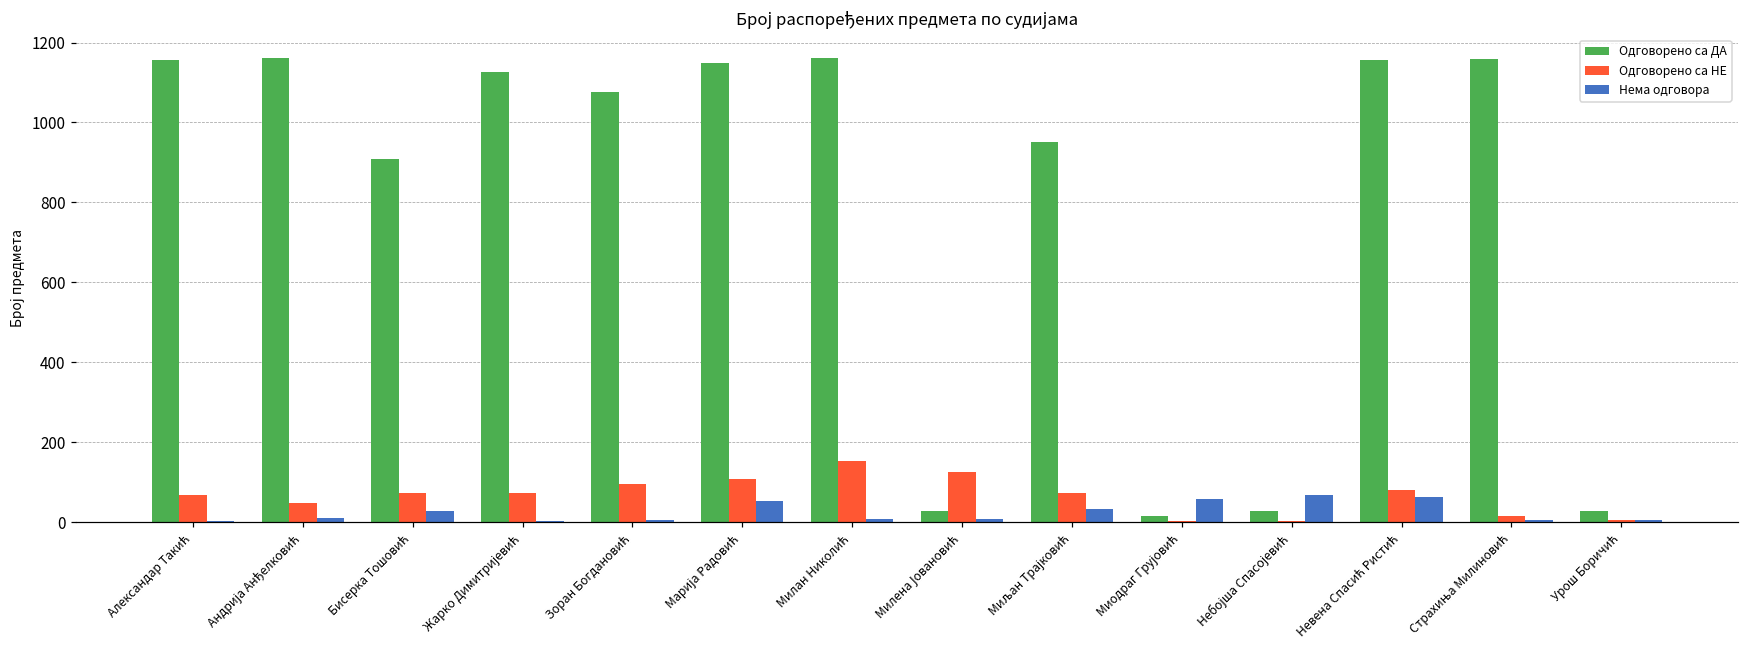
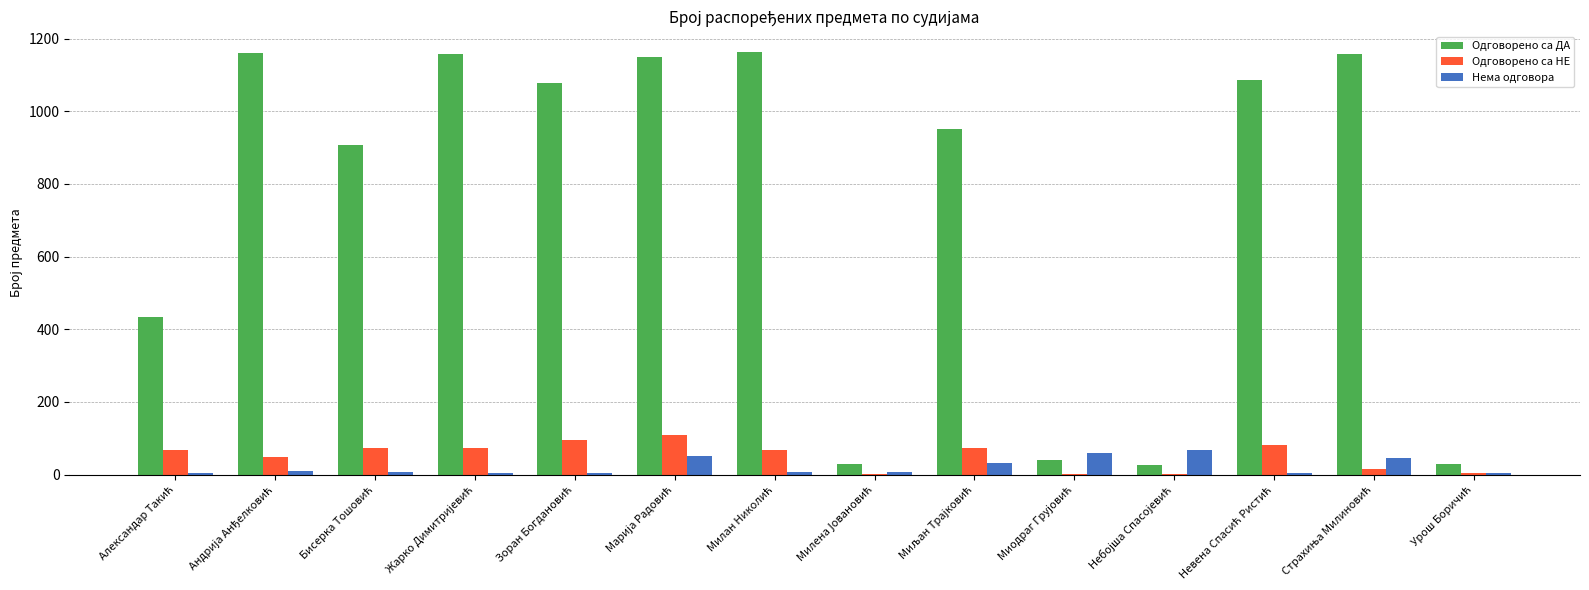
Одговорено са ДА, Александар Такић: 1160 -> 430
Нема одговора, Бисерка Тошовић: 30 -> 10
Одговорено са ДА, Жарко Димитријевић: 1130 -> 1160
Одговорено са НЕ, Милан Николић: 150 -> 70
Одговорено са НЕ, Милена Јовановић: 130 -> 0
Одговорено са ДА, Миодраг Грујовић: 20 -> 40
Одговорено са ДА, Невена Спасић Ристић: 1160 -> 1090
Нема одговора, Невена Спасић Ристић: 60 -> 10
Нема одговора, Страхиња Милиновић: 10 -> 50
